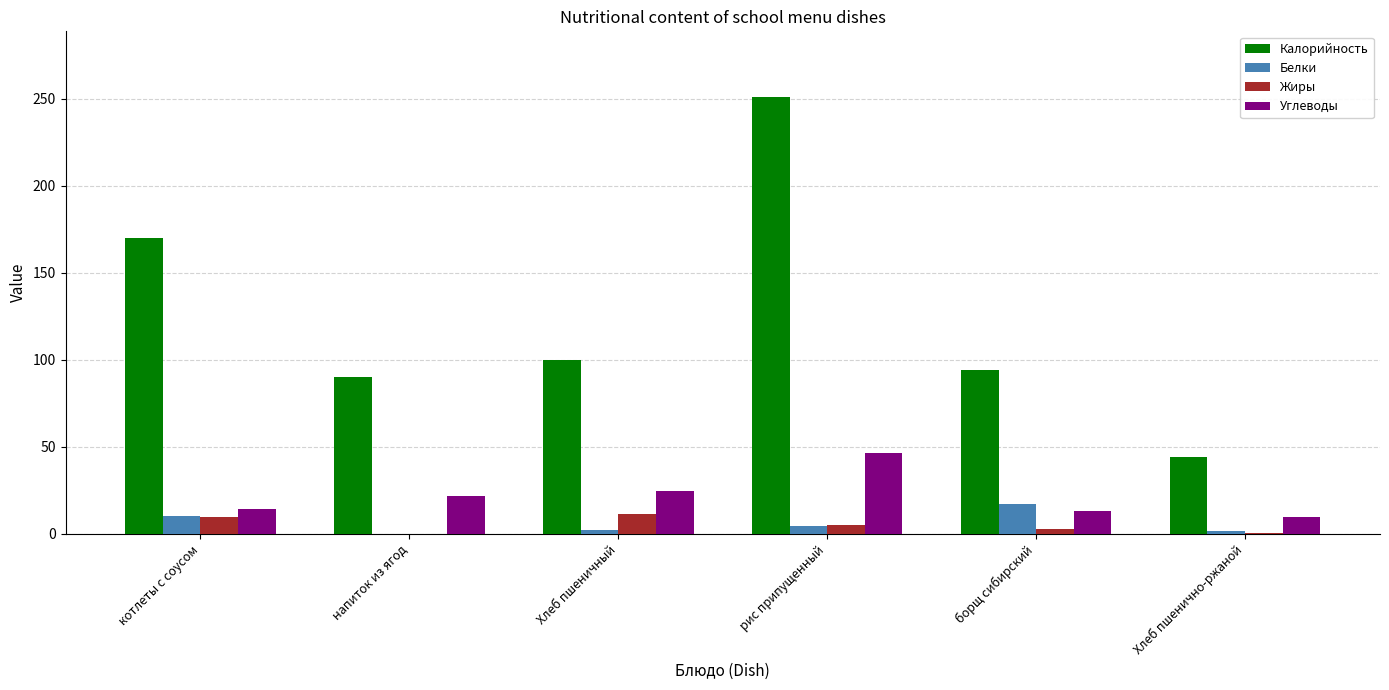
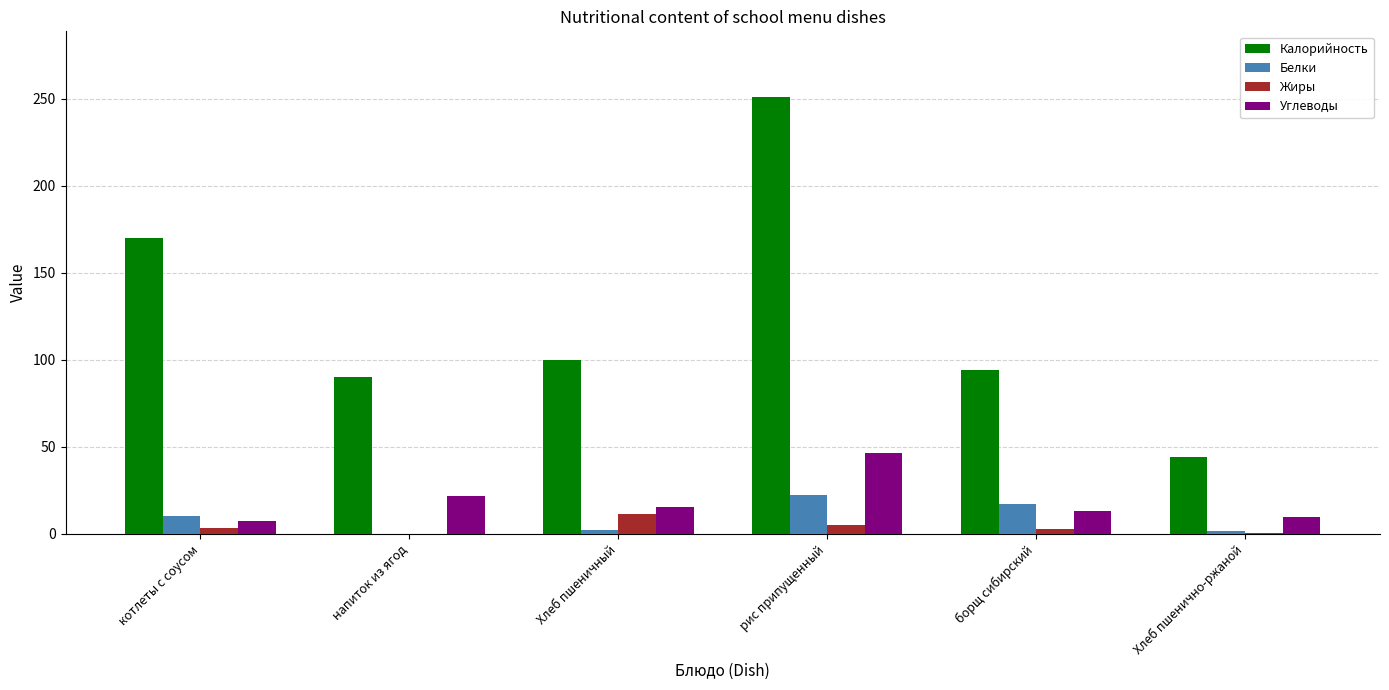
Жиры, котлеты с соусом: 10 -> 3
Углеводы, котлеты с соусом: 14 -> 7
Углеводы, Хлеб пшеничный: 25 -> 16
Белки, рис припущенный: 4 -> 22
